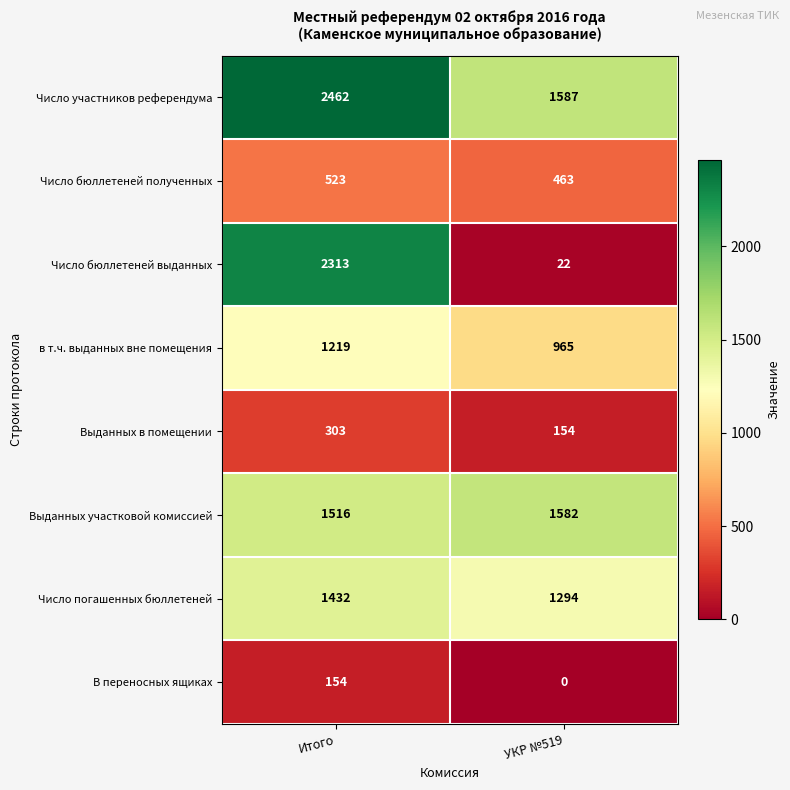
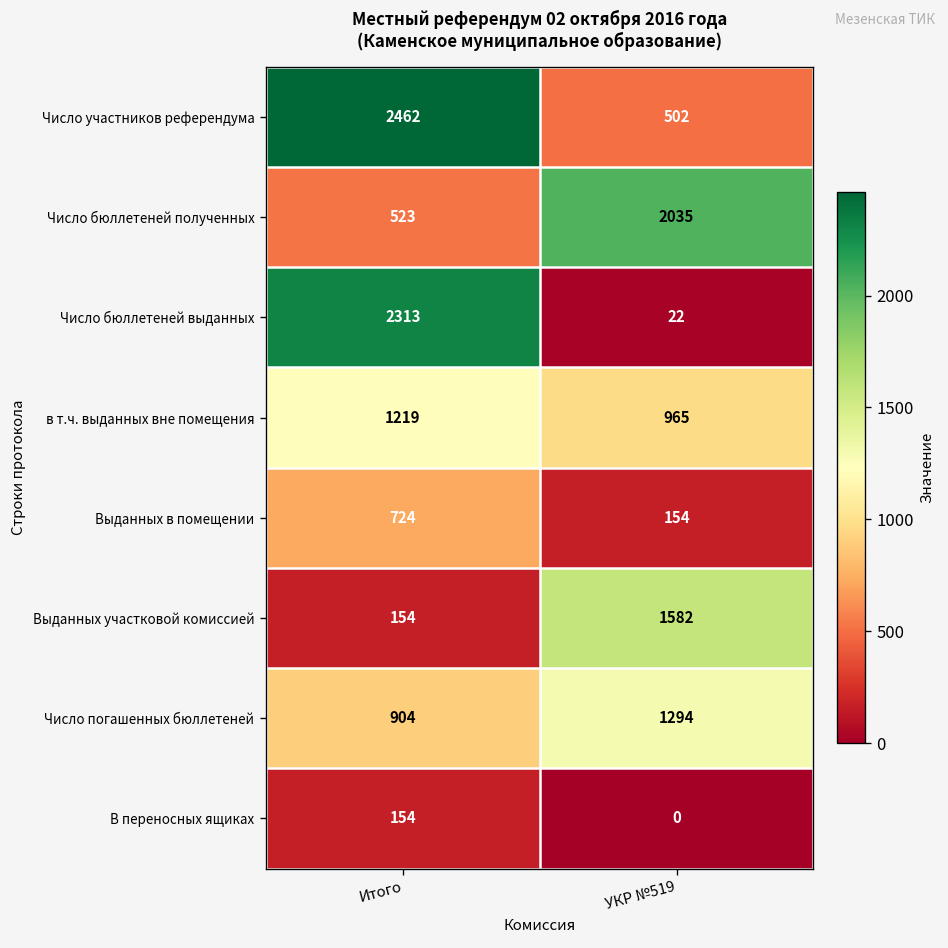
Число участников референдума, УКР №519: 1587 -> 502
Число бюллетеней полученных, УКР №519: 463 -> 2035
Выданных в помещении, Итого: 303 -> 724
Выданных участковой комиссией, Итого: 1516 -> 154
Число погашенных бюллетеней, Итого: 1432 -> 904
